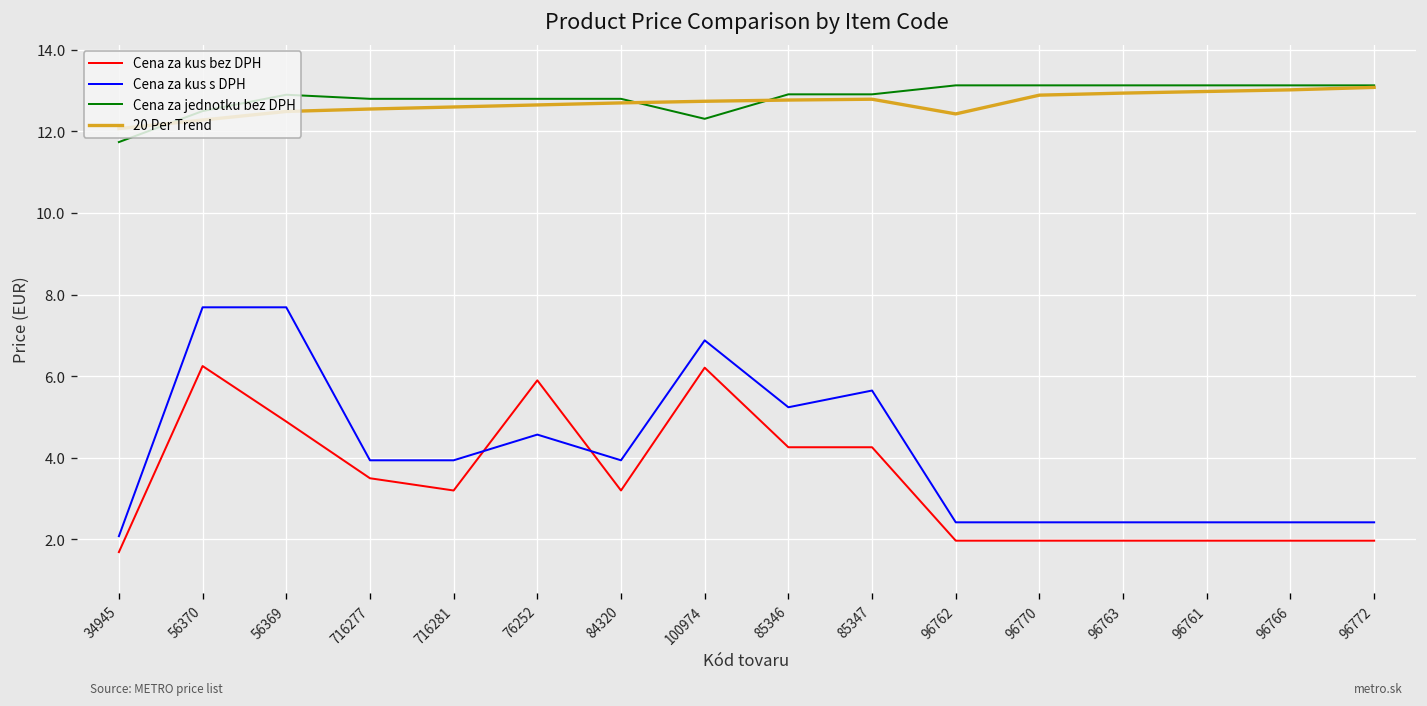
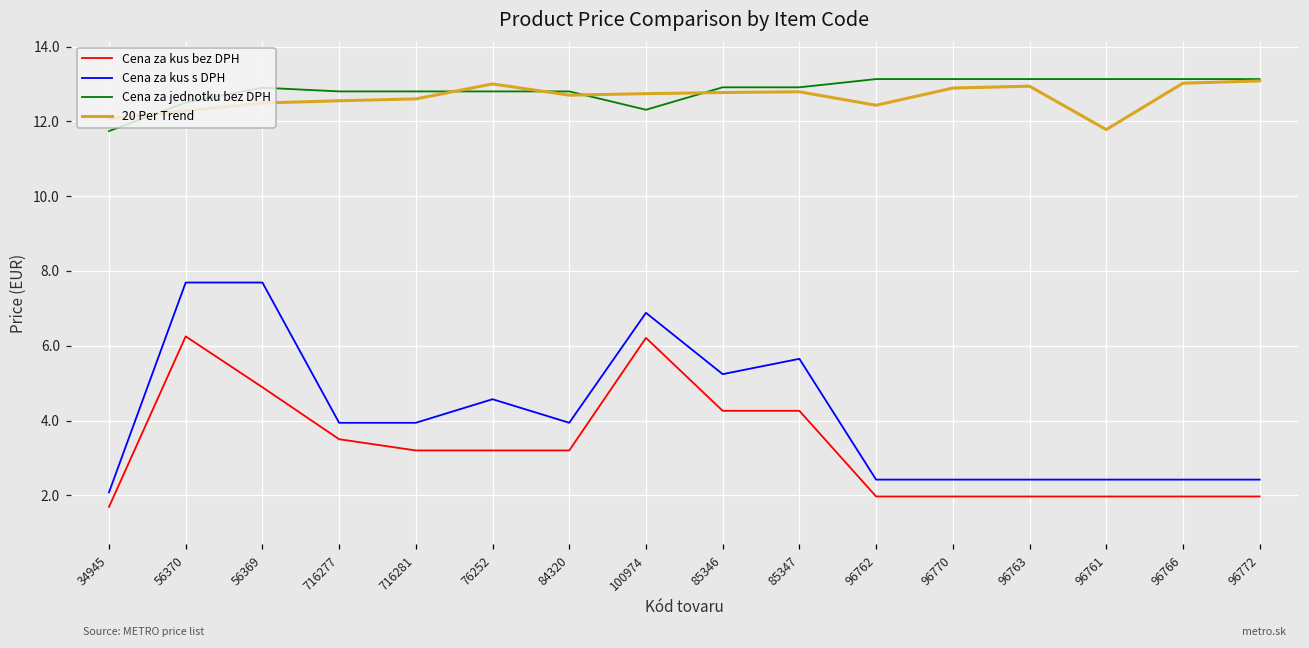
Cena za kus bez DPH, 76252: 5.9 -> 3.2
20 Per Trend, 76252: 12.7 -> 13.0
20 Per Trend, 96761: 13.0 -> 11.8
